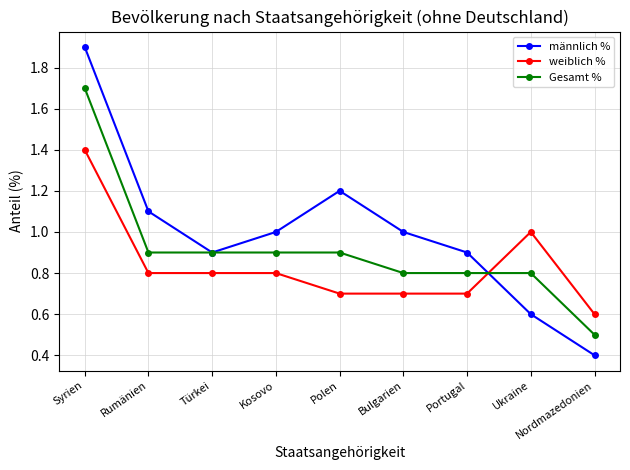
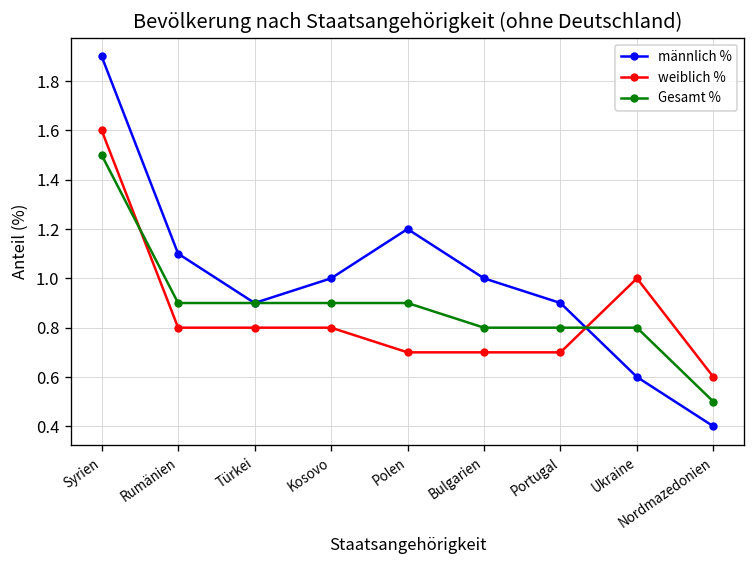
weiblich %, Syrien: 1.4 -> 1.6
Gesamt %, Syrien: 1.7 -> 1.5
